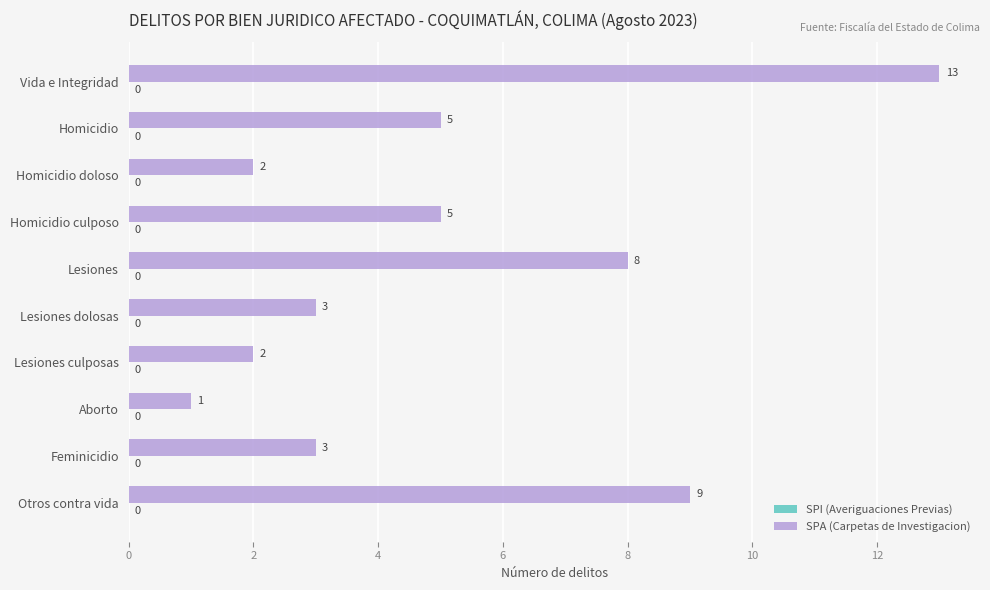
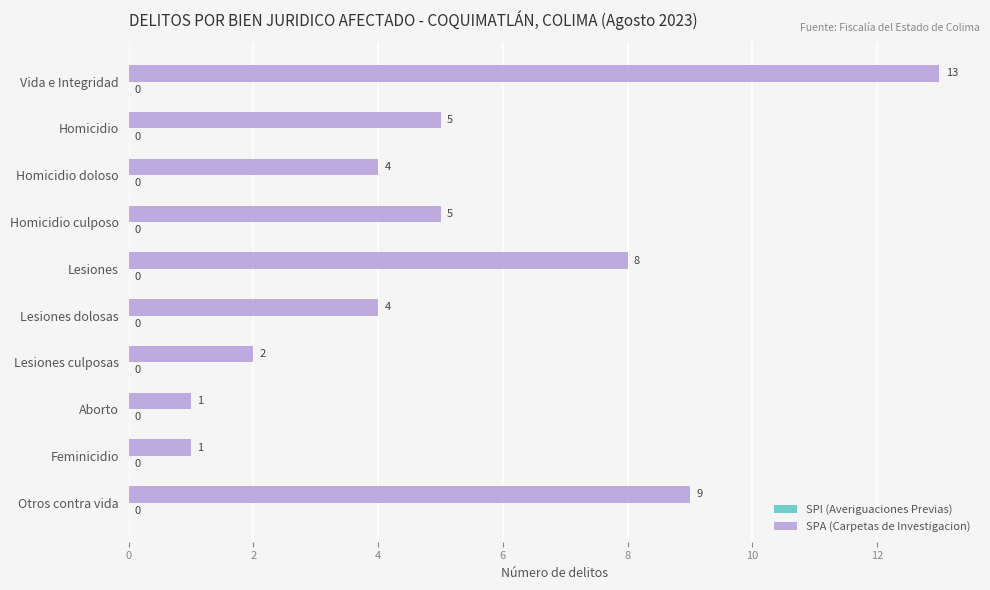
SPA (Carpetas de Investigacion), Homicidio doloso: 2 -> 4
SPA (Carpetas de Investigacion), Lesiones dolosas: 3 -> 4
SPA (Carpetas de Investigacion), Feminicidio: 3 -> 1
